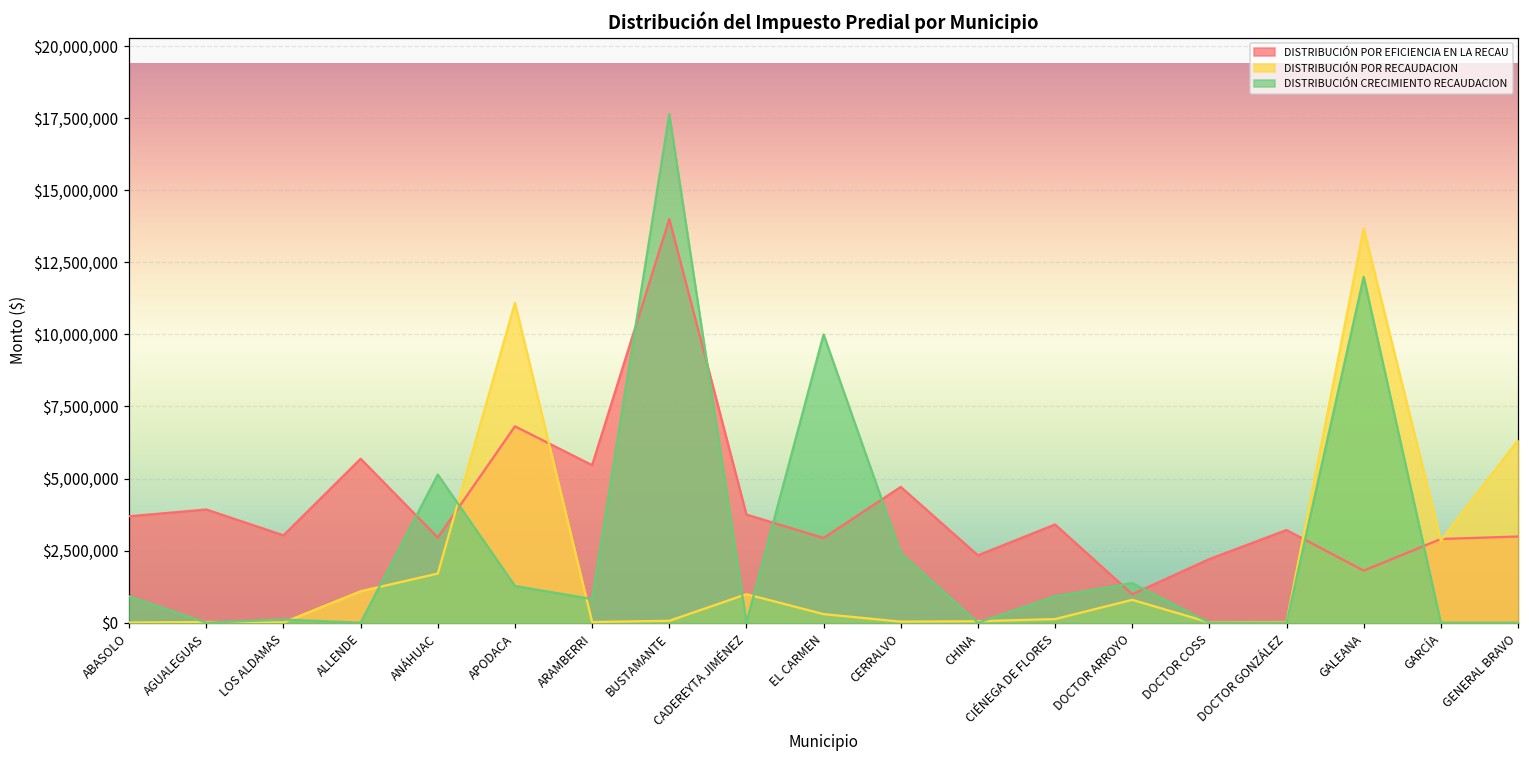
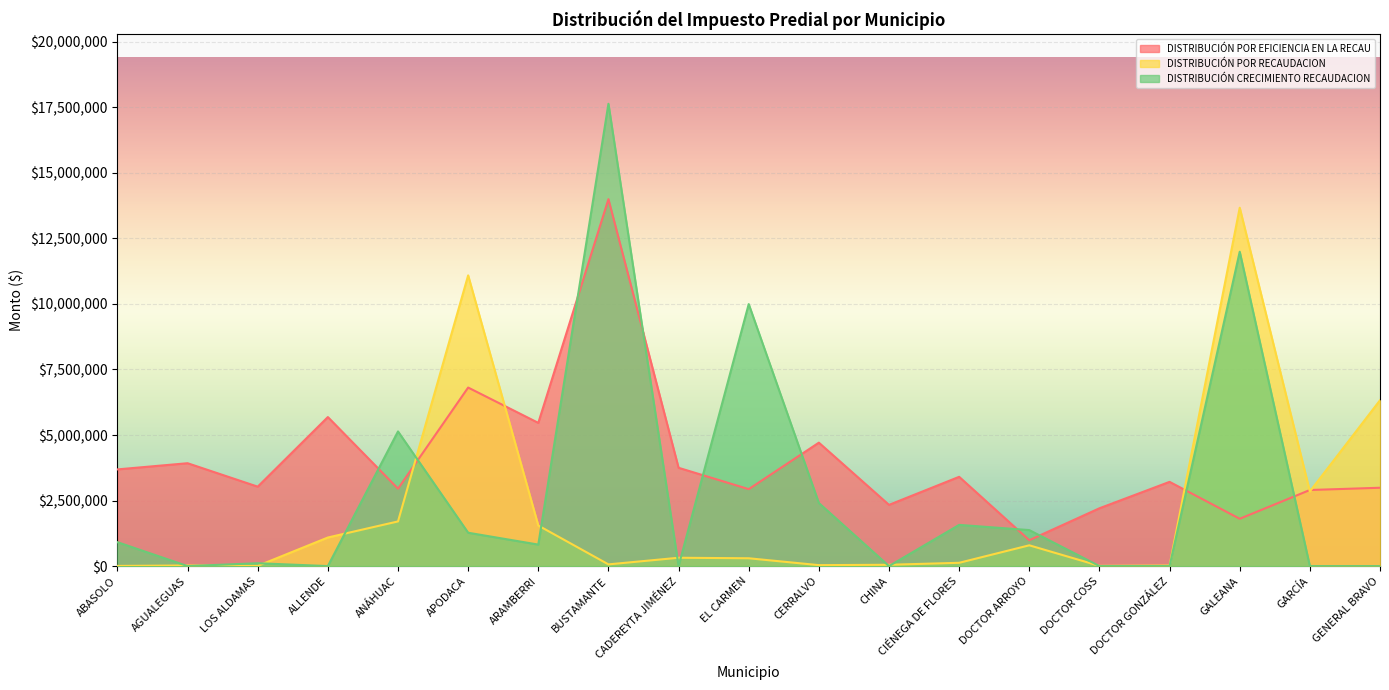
DISTRIBUCIÓN POR RECAUDACION, ARAMBERRI: $0 -> $1,500,000
DISTRIBUCIÓN POR RECAUDACION, CADEREYTA JIMÉNEZ: $1,000,000 -> $300,000
DISTRIBUCIÓN CRECIMIENTO RECAUDACION, CIÉNEGA DE FLORES: $900,000 -> $1,600,000
